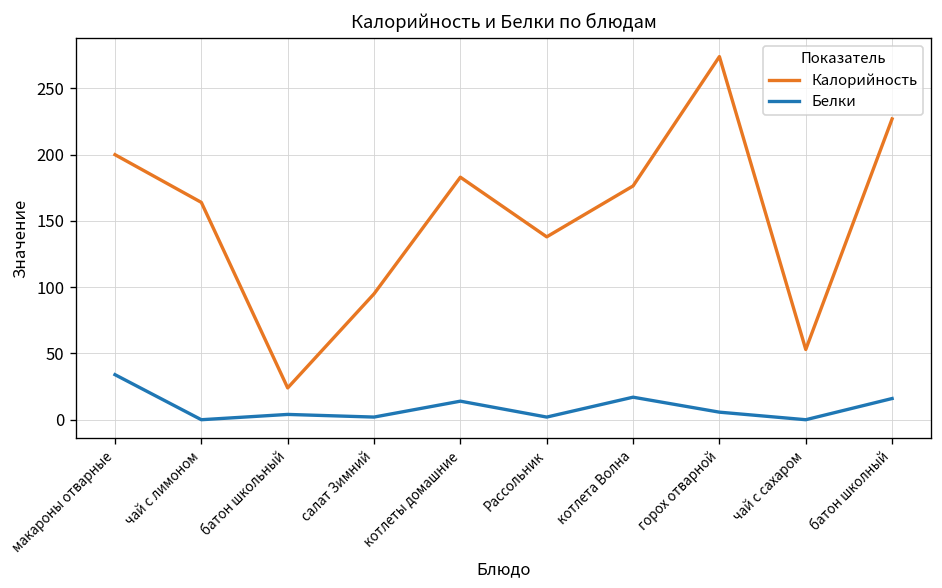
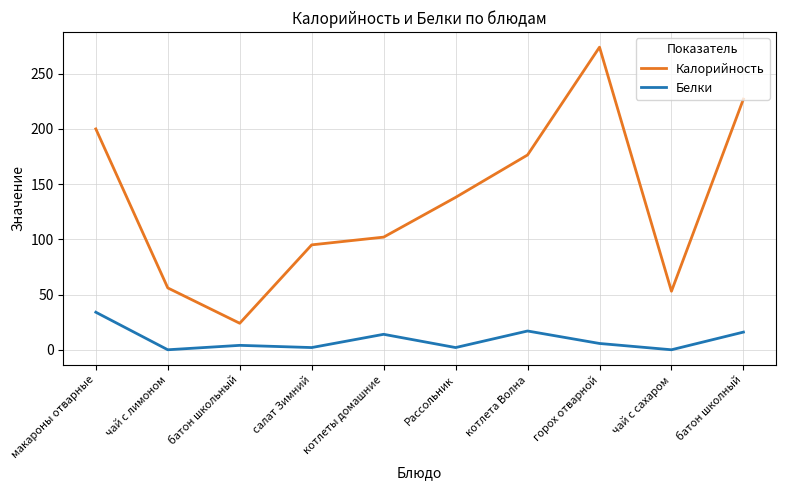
Калорийность, чай с лимоном: 164 -> 56
Калорийность, котлеты домашние: 183 -> 102
